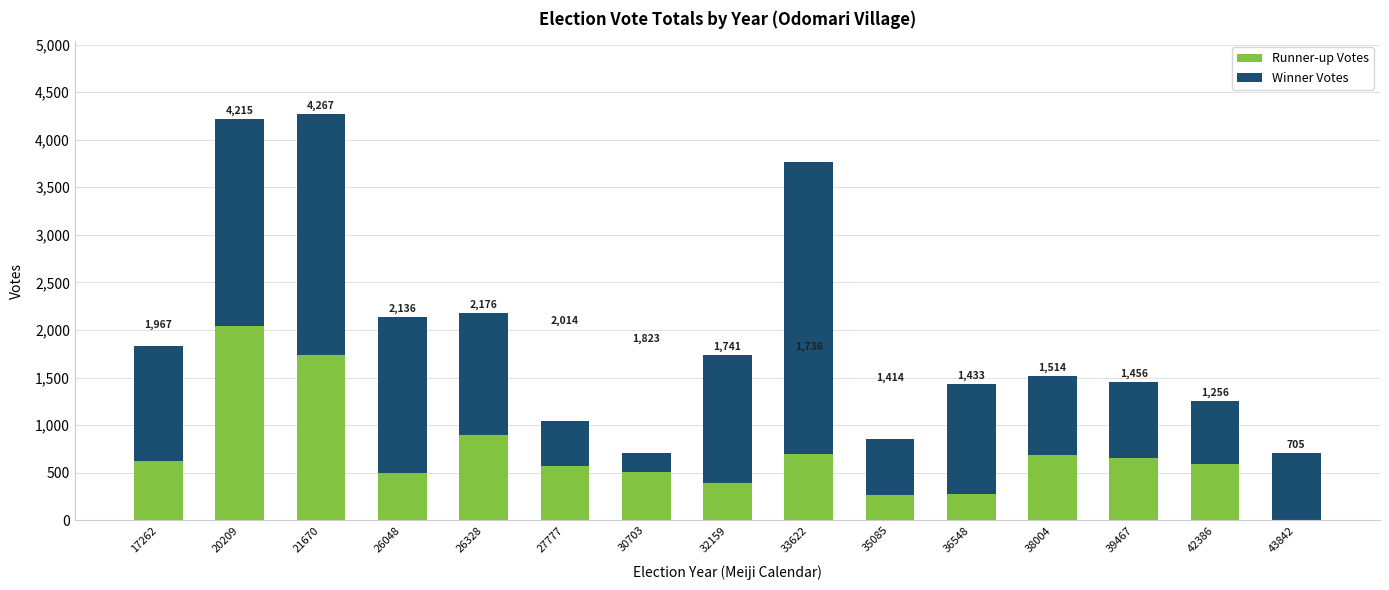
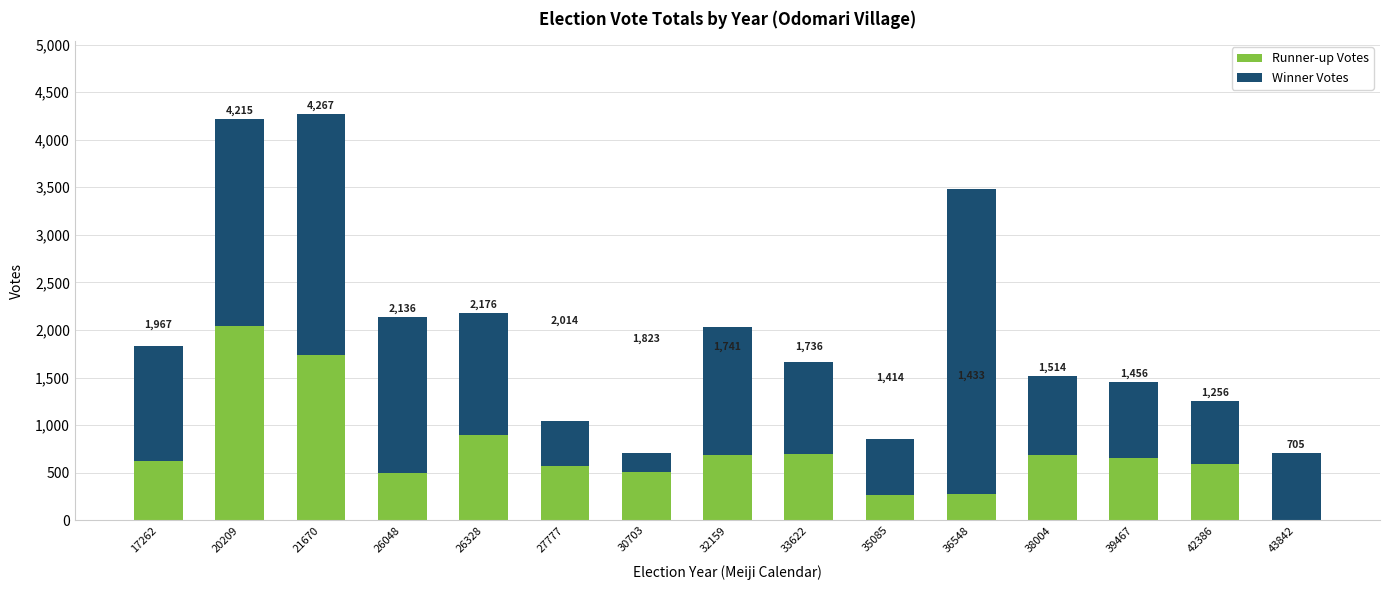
Runner-up Votes, 32159: 400 -> 700
Winner Votes, 33622: 3,100 -> 1,000
Winner Votes, 36548: 1,200 -> 3,200
